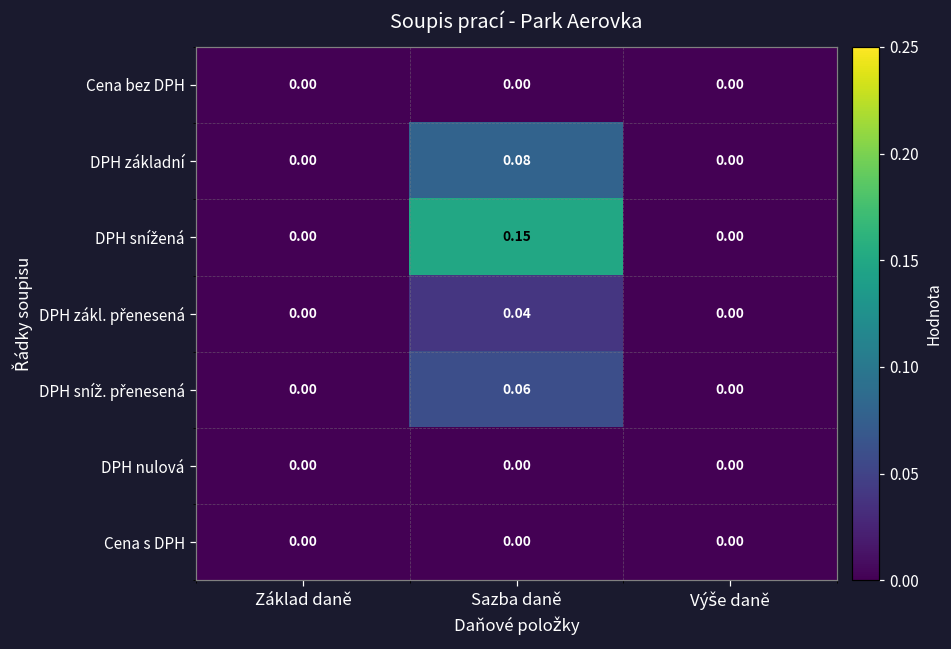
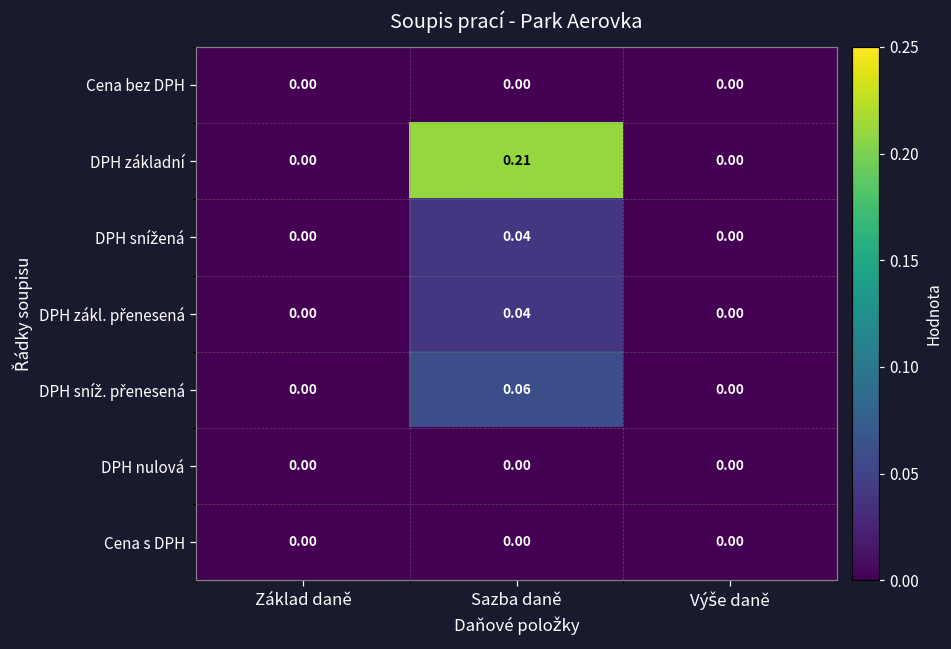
DPH základní, Sazba daně: 0.08 -> 0.21
DPH snížená, Sazba daně: 0.15 -> 0.04
